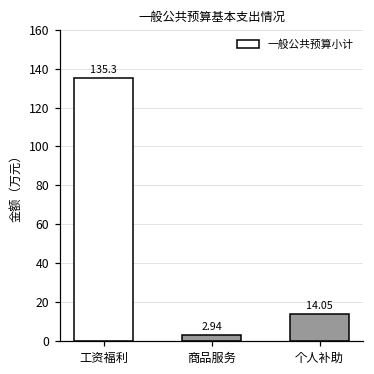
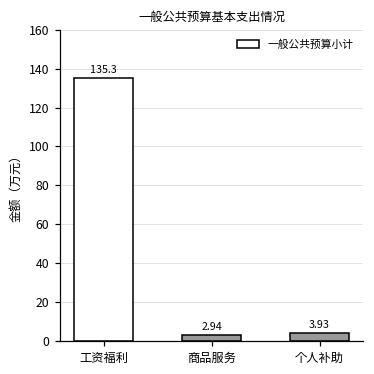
个人补助: 14.05 -> 3.93
